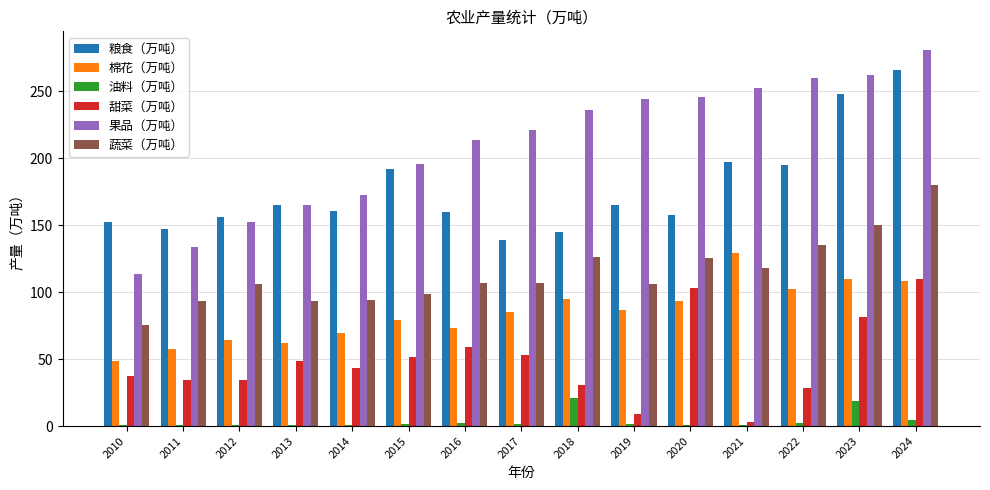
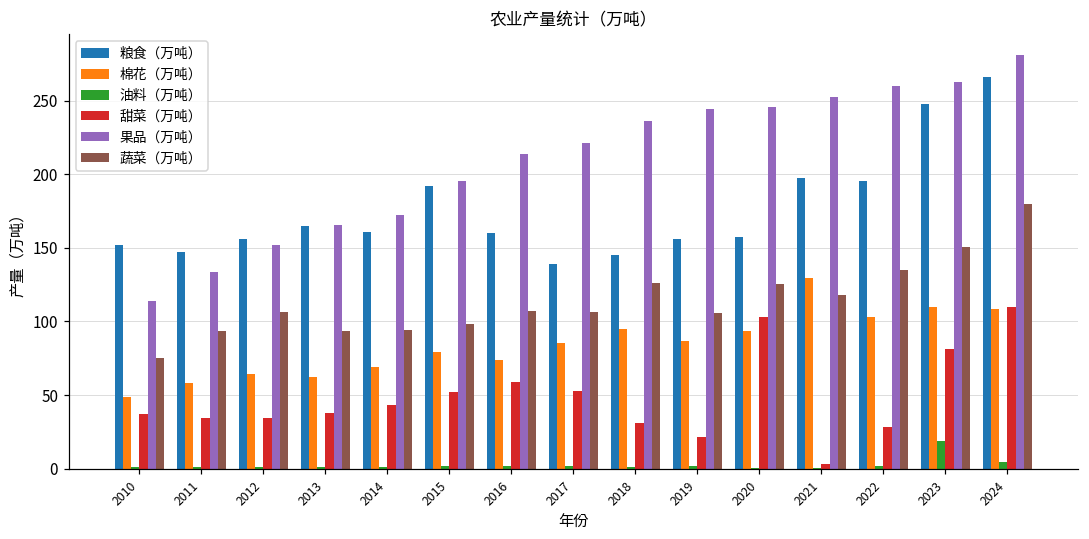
甜菜（万吨）, 2013: 48 -> 38
油料（万吨）, 2018: 21 -> 1
粮食（万吨）, 2019: 165 -> 156
甜菜（万吨）, 2019: 9 -> 21
